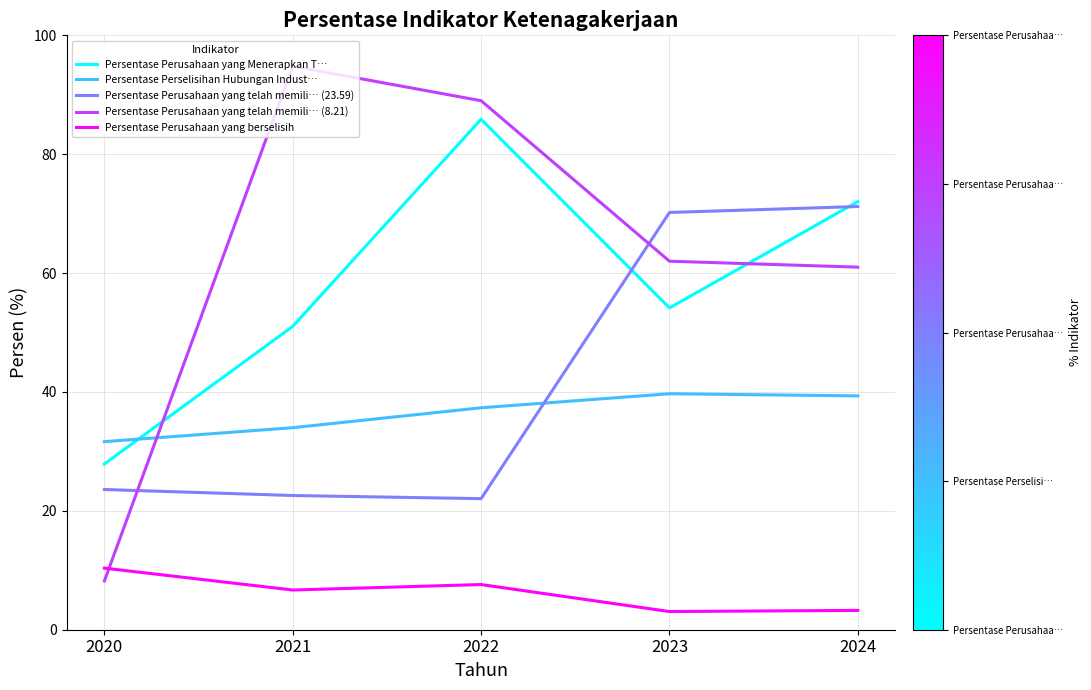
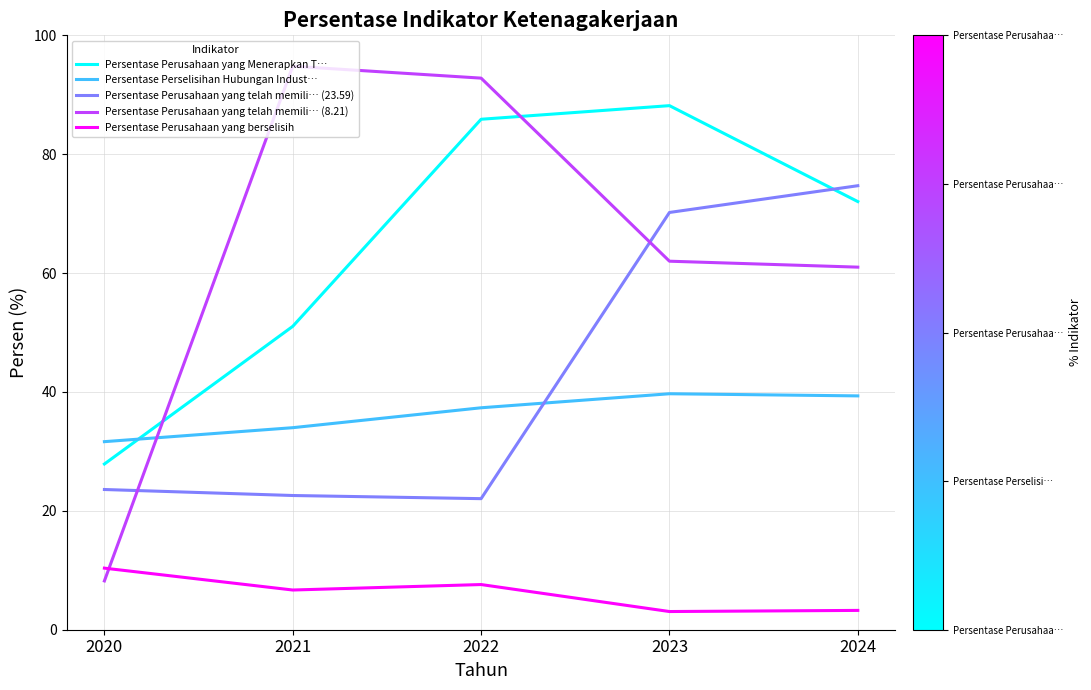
Persentase Perusahaan yang telah memili… (8.21), 2022: 89 -> 93
Persentase Perusahaan yang Menerapkan T…, 2023: 54 -> 88
Persentase Perusahaan yang telah memili… (23.59), 2024: 71 -> 75
